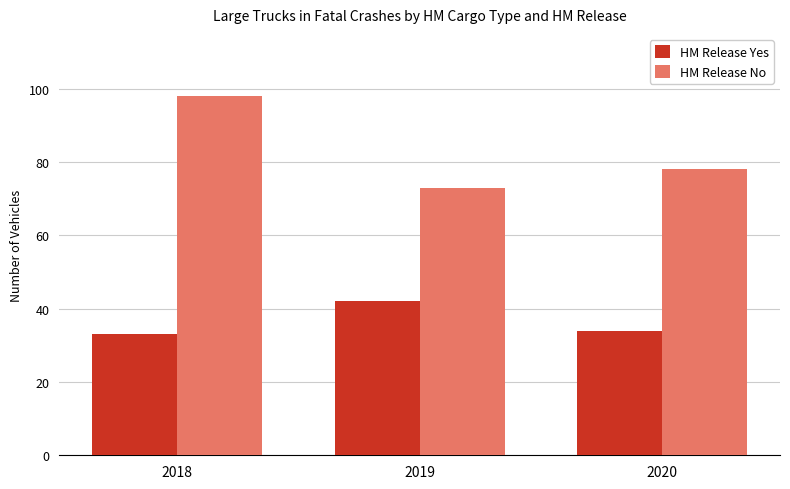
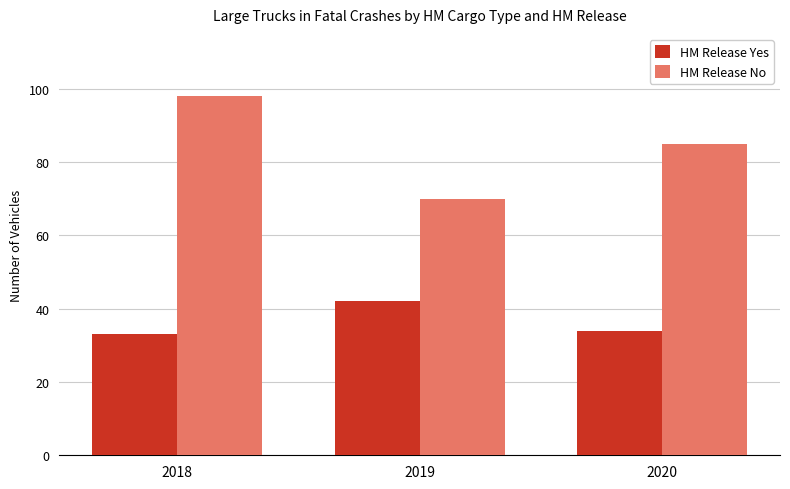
HM Release No, 2019: 73 -> 70
HM Release No, 2020: 78 -> 85
